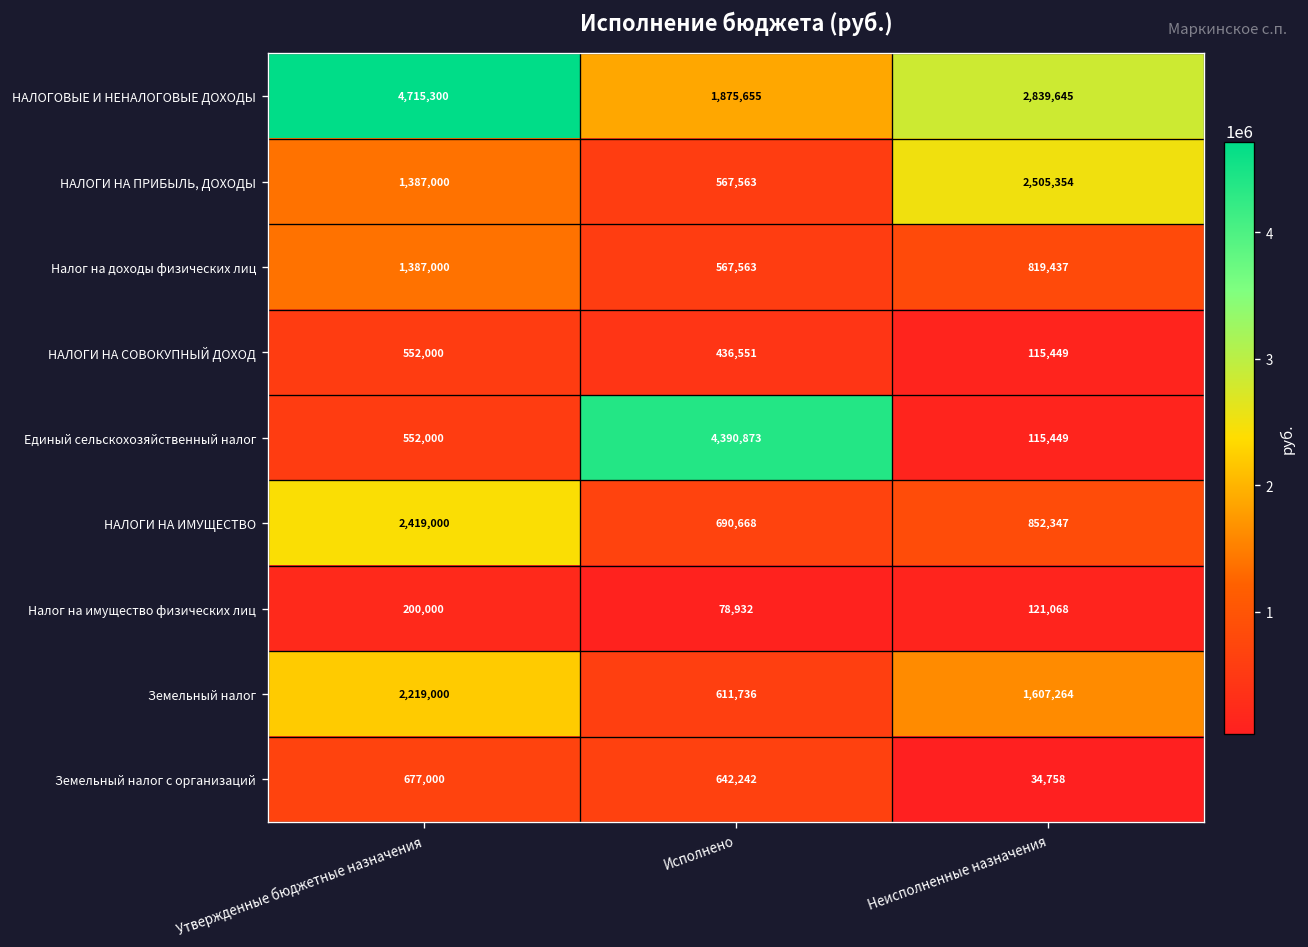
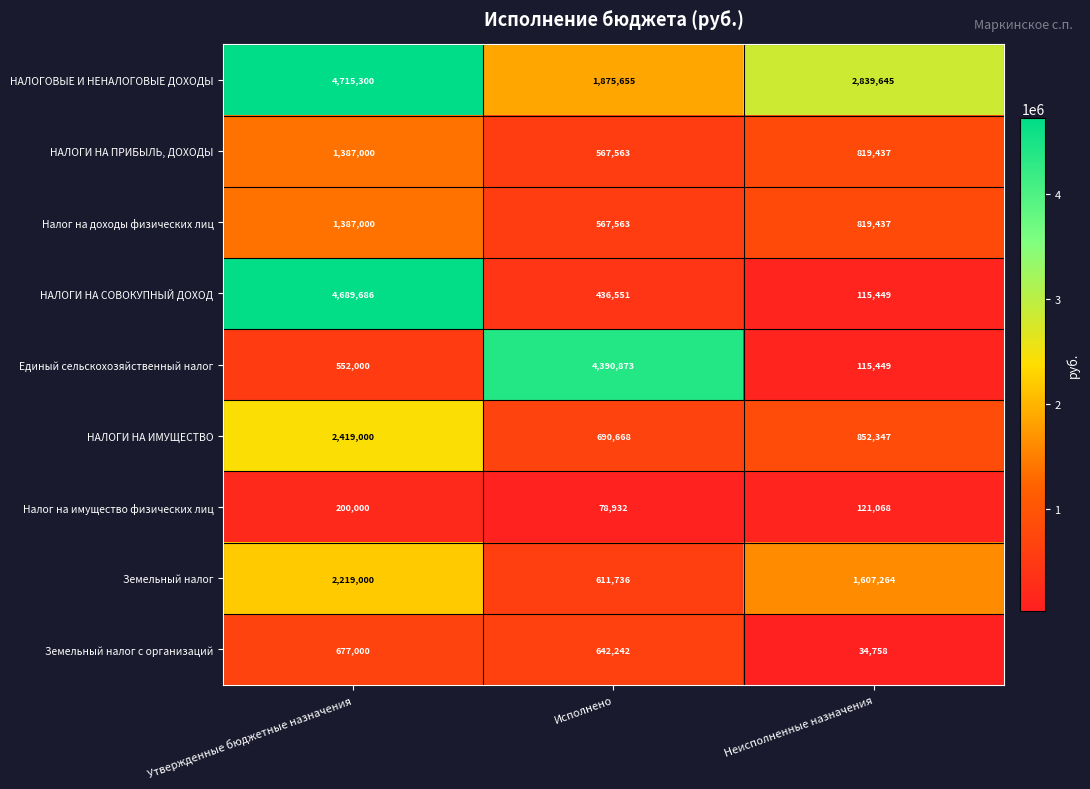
НАЛОГИ НА ПРИБЫЛЬ, ДОХОДЫ, Неисполненные назначения: 2,505,354 -> 819,437
НАЛОГИ НА СОВОКУПНЫЙ ДОХОД, Утвержденные бюджетные назначения: 552,000 -> 4,689,686
